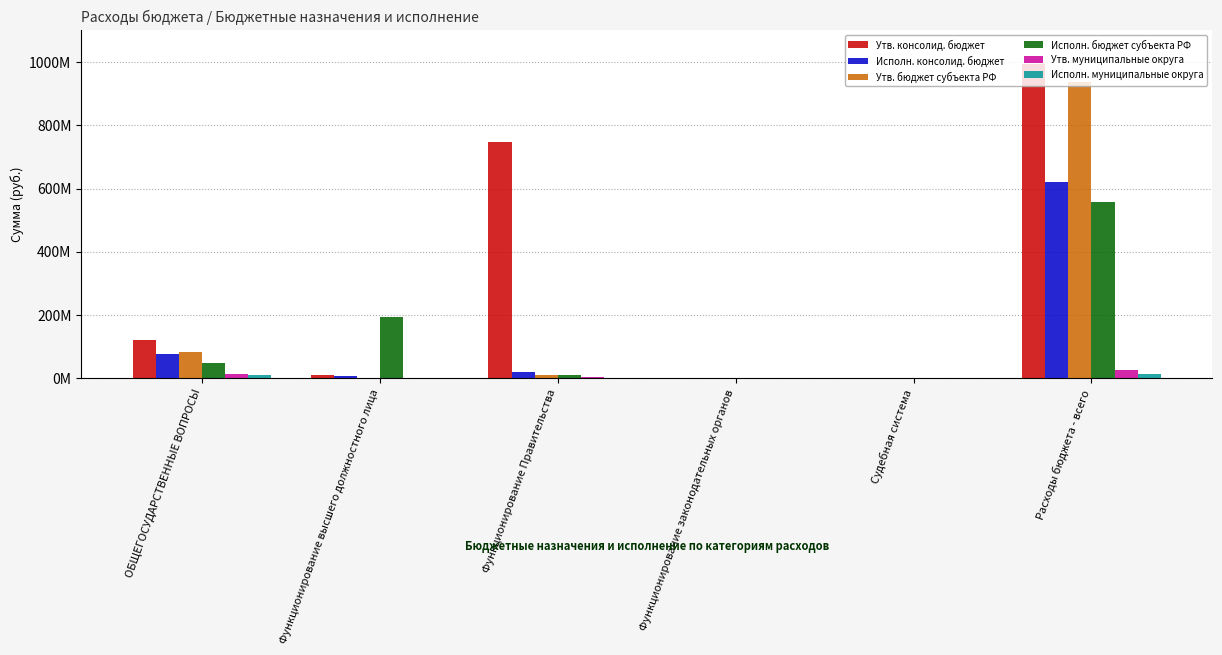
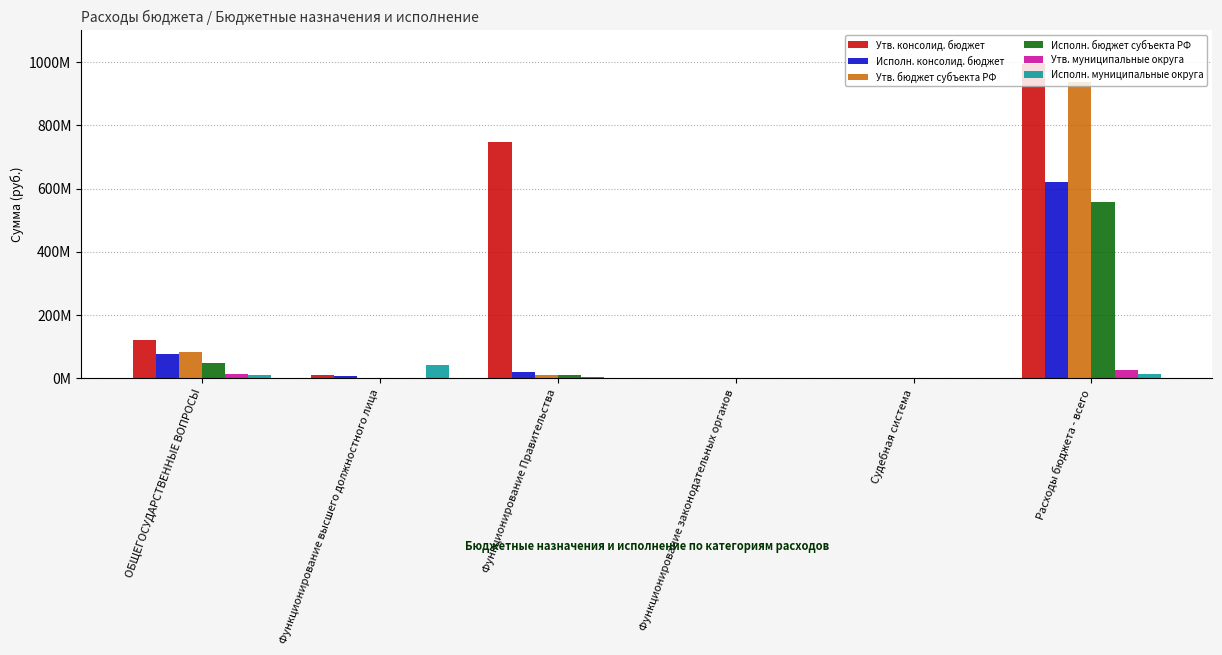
Исполн. бюджет субъекта РФ, Функционирование высшего должностного лица: 190000000 -> 0
Исполн. муниципальные округа, Функционирование высшего должностного лица: 0 -> 40000000
